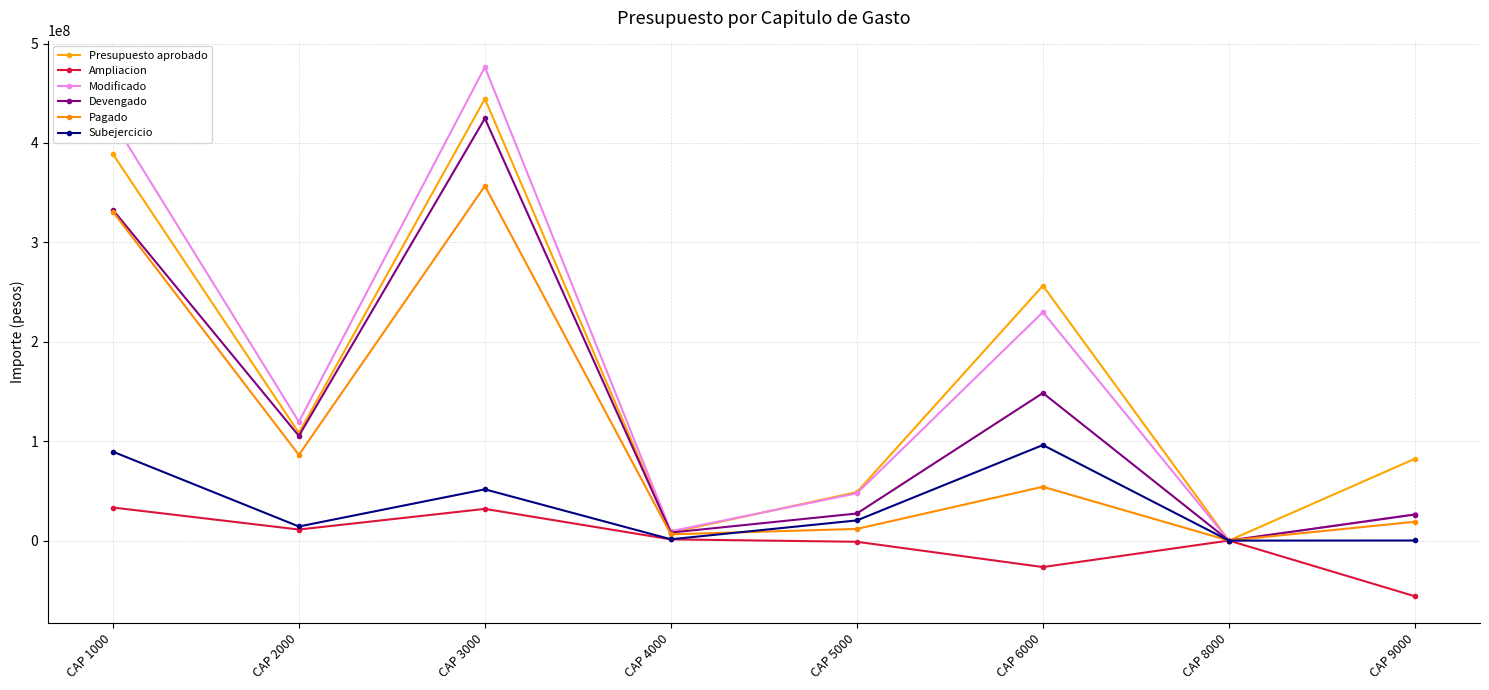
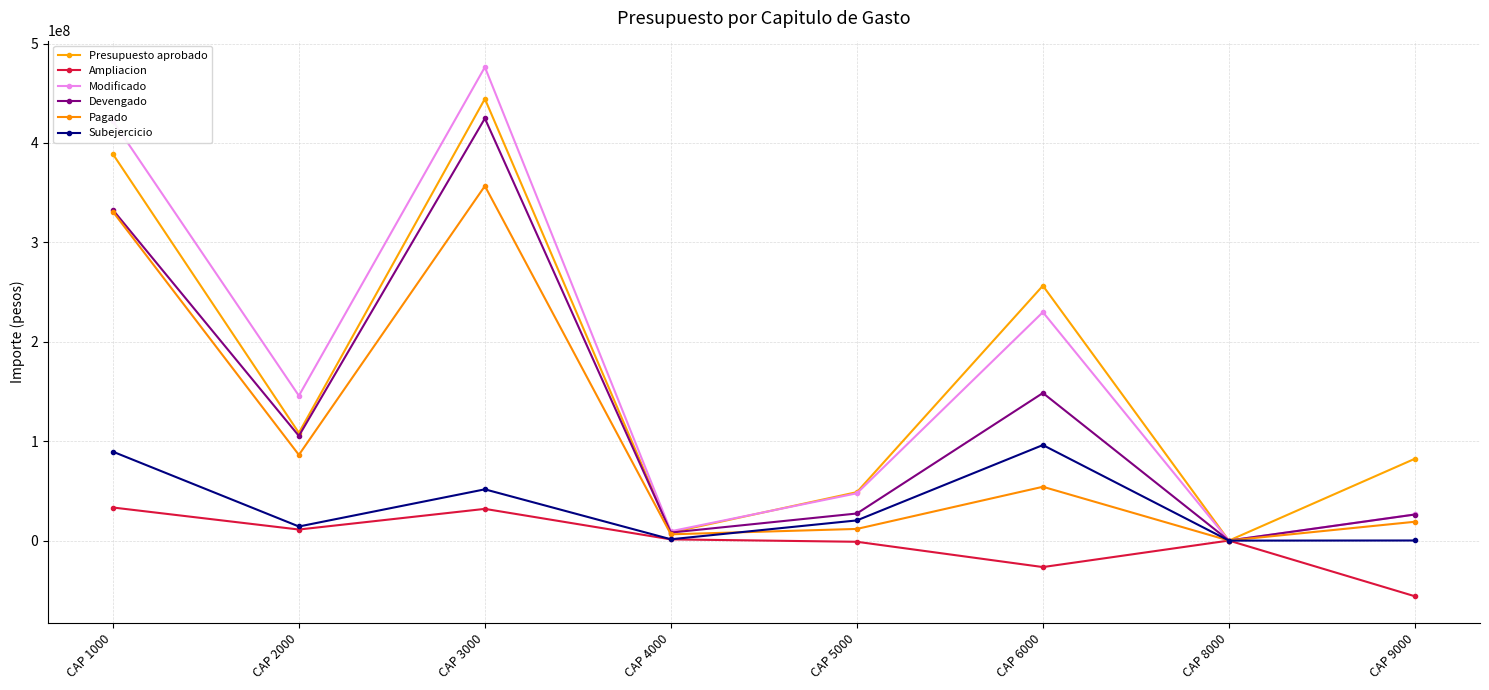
Modificado, CAP 2000: 120000000 -> 150000000
